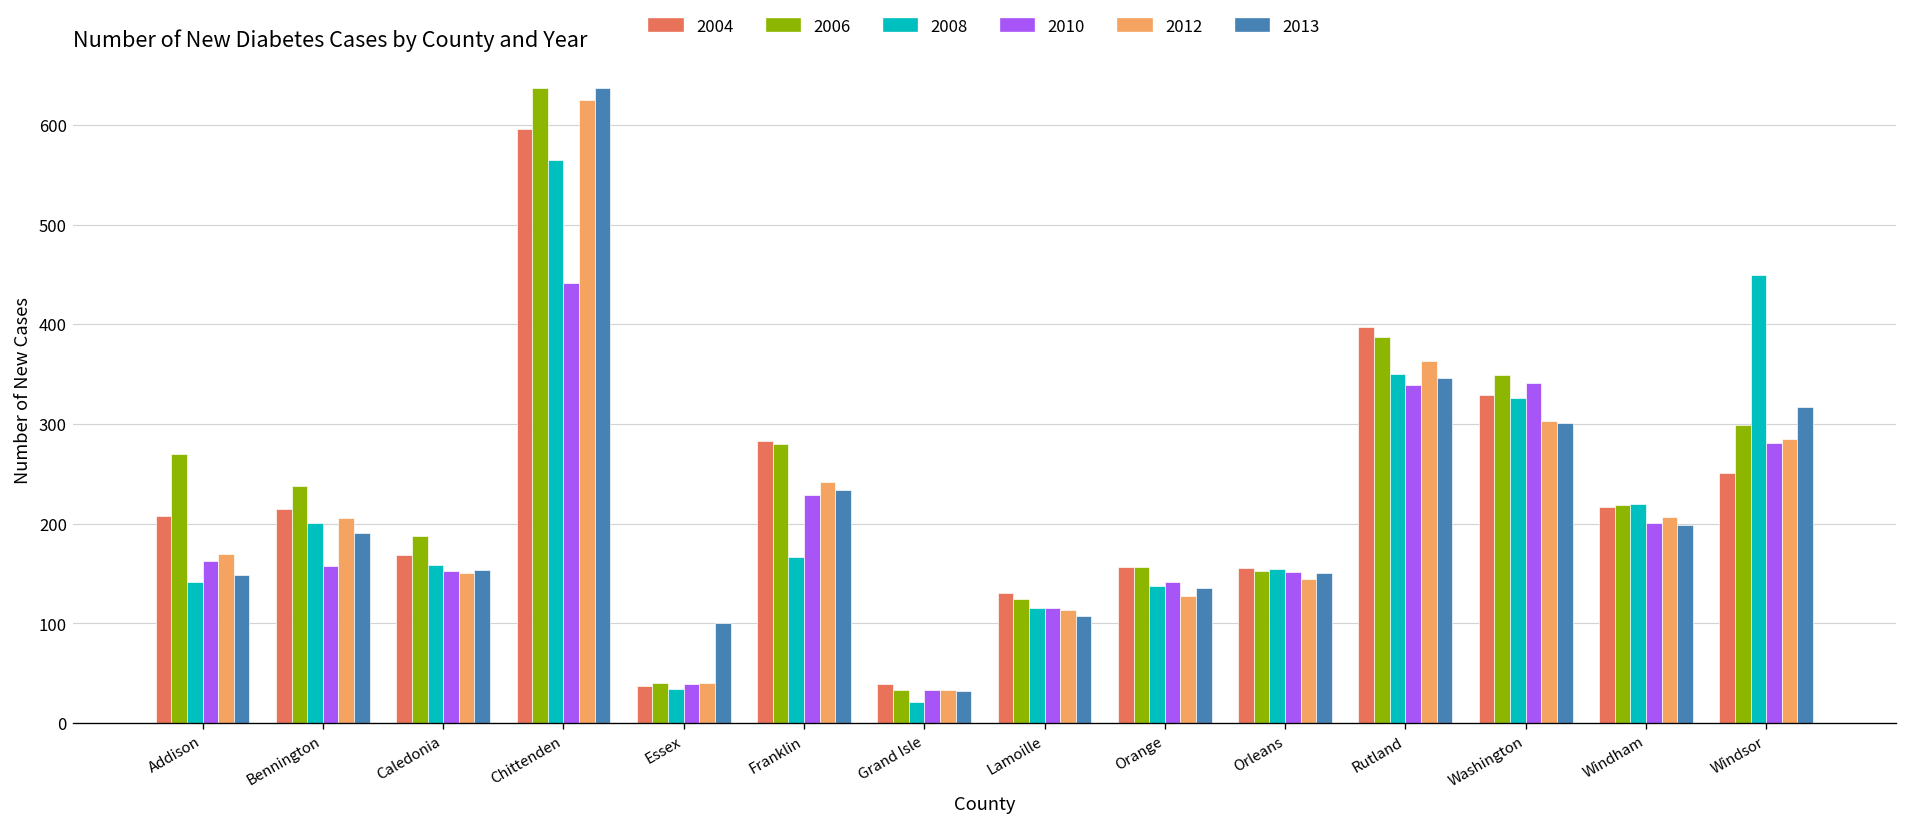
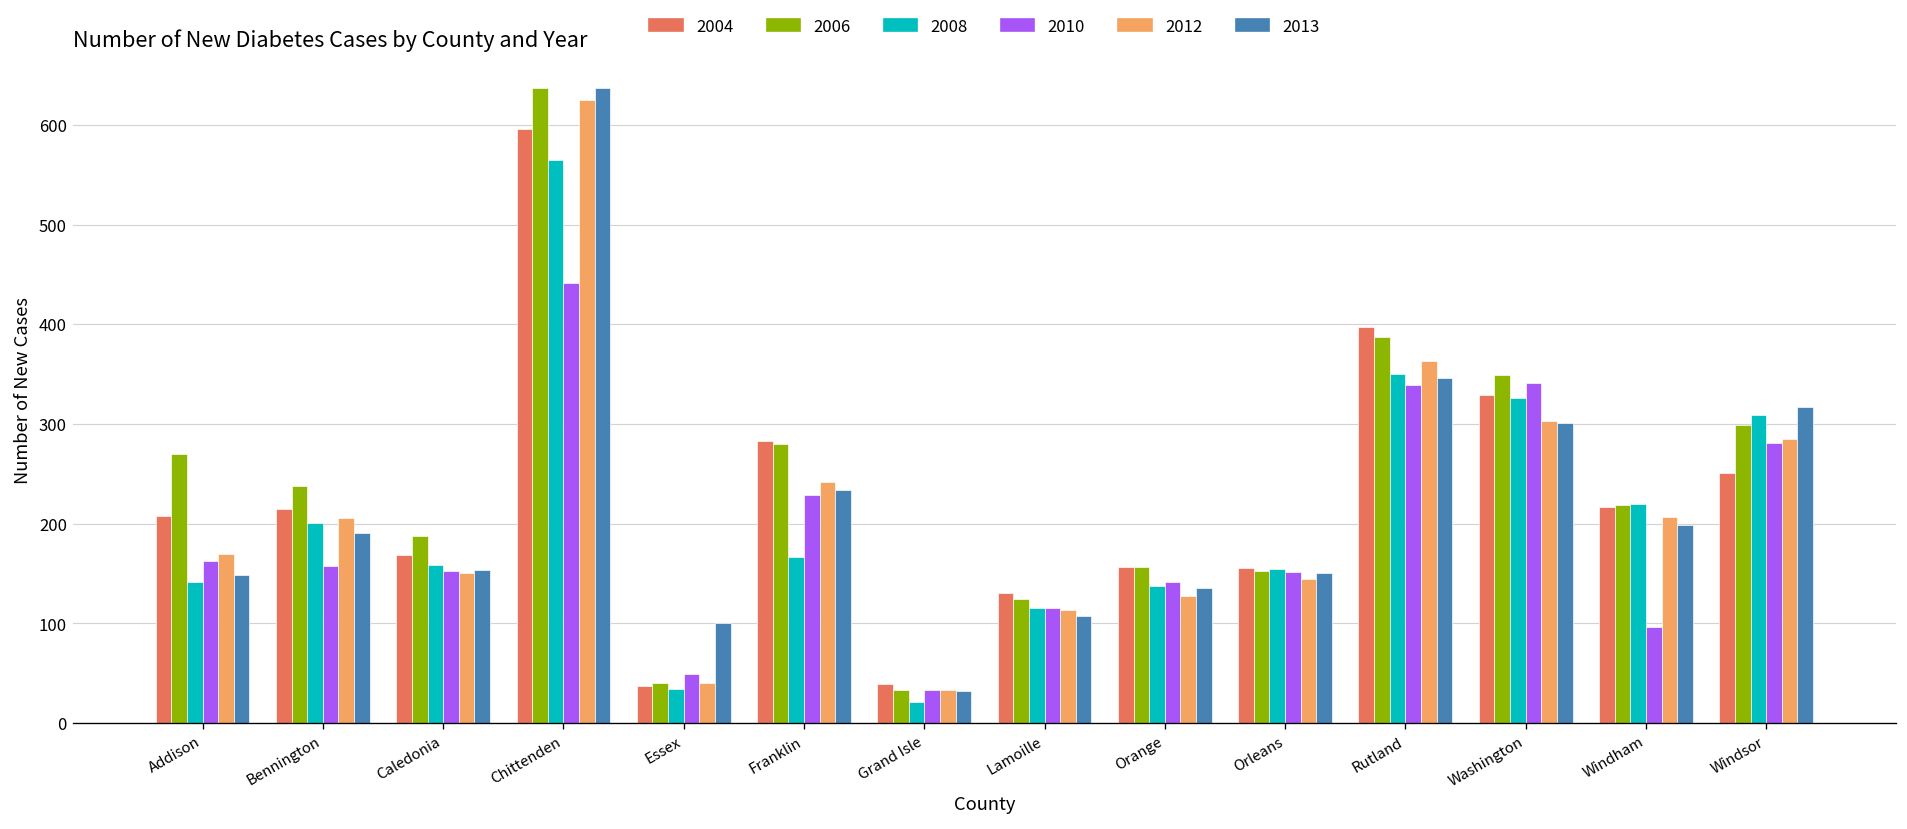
2010, Essex: 40 -> 50
2010, Windham: 200 -> 100
2008, Windsor: 450 -> 310
